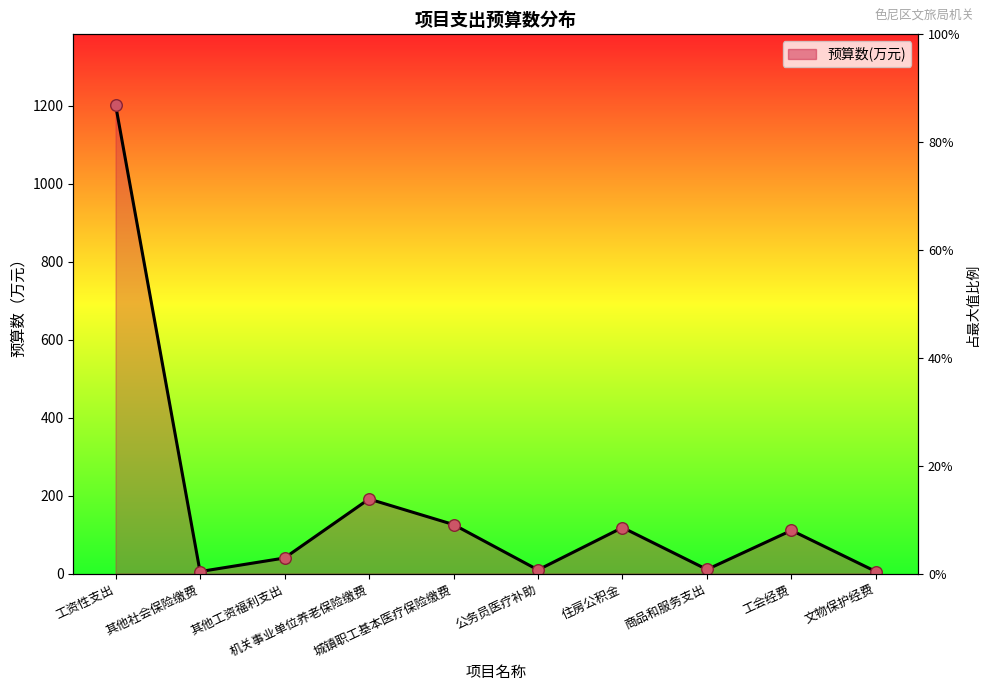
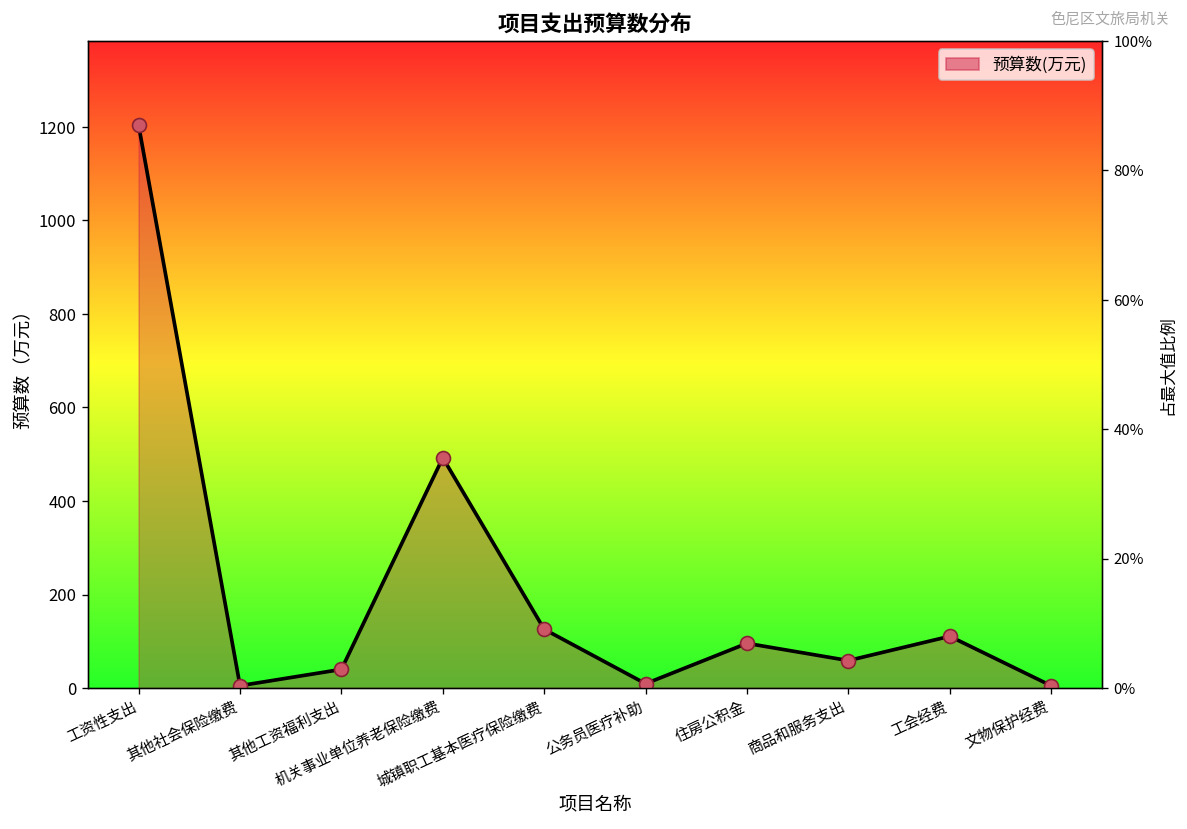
机关事业单位养老保险缴费: 190 -> 490
住房公积金: 120 -> 100
商品和服务支出: 10 -> 60
